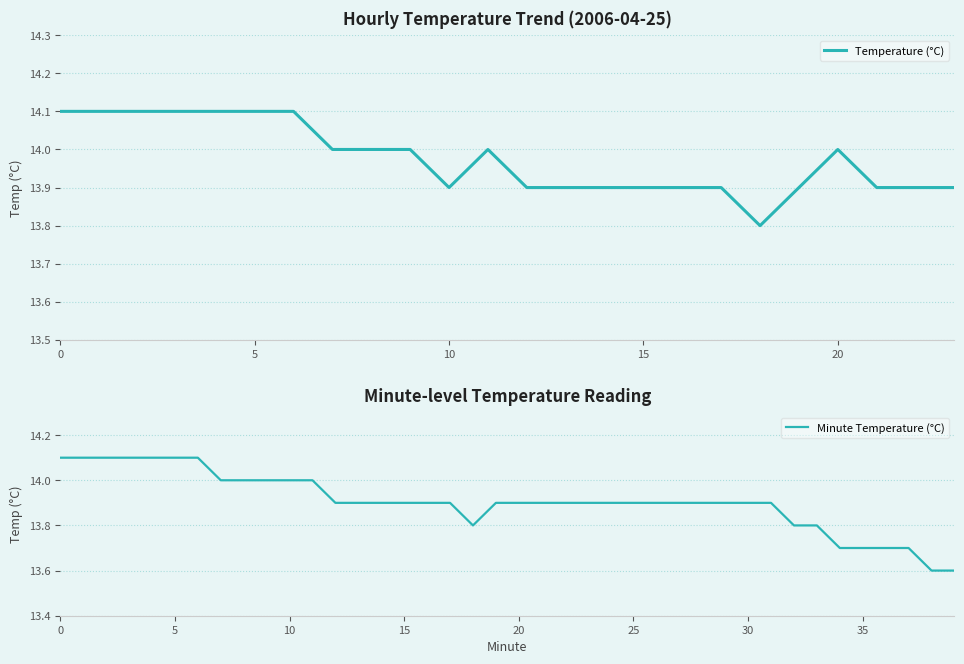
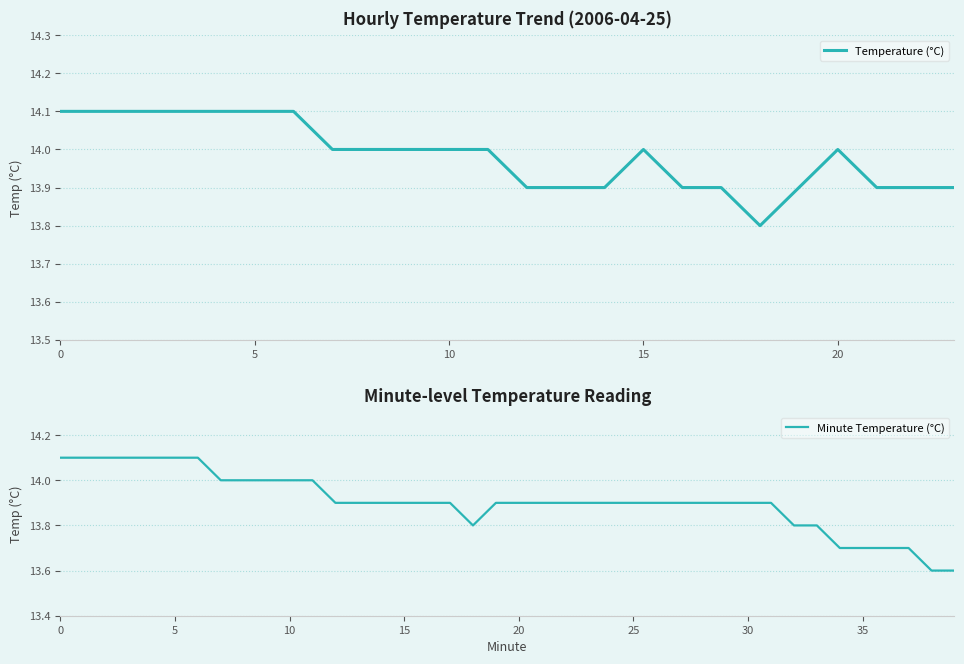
Hourly Temperature Trend (2006-04-25), 10: 13.9 -> 14.0
Hourly Temperature Trend (2006-04-25), 15: 13.9 -> 14.0
